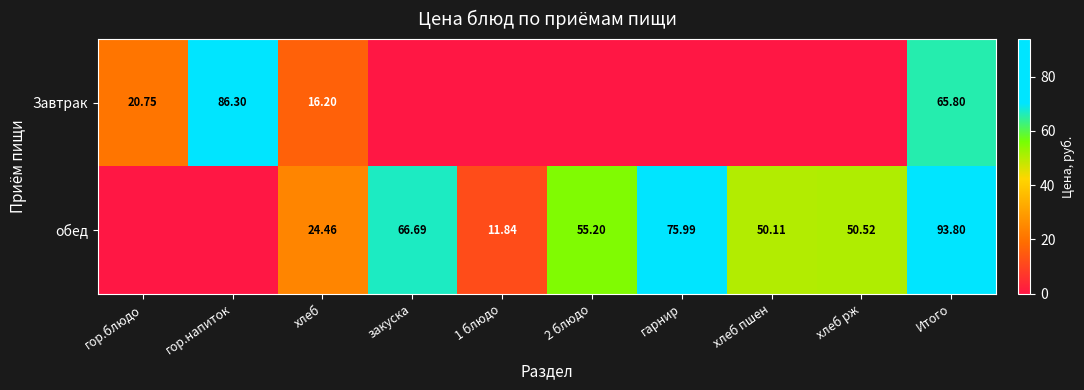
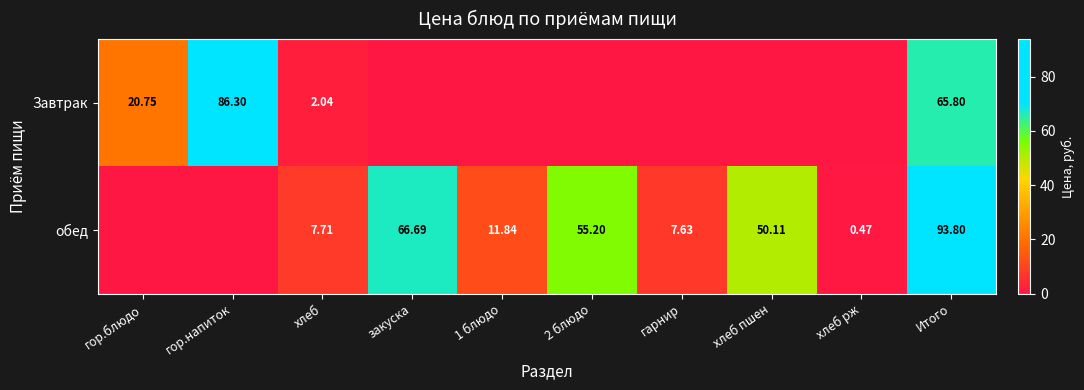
Завтрак, хлеб: 16.20 -> 2.04
обед, хлеб: 24.46 -> 7.71
обед, гарнир: 75.99 -> 7.63
обед, хлеб рж: 50.52 -> 0.47
